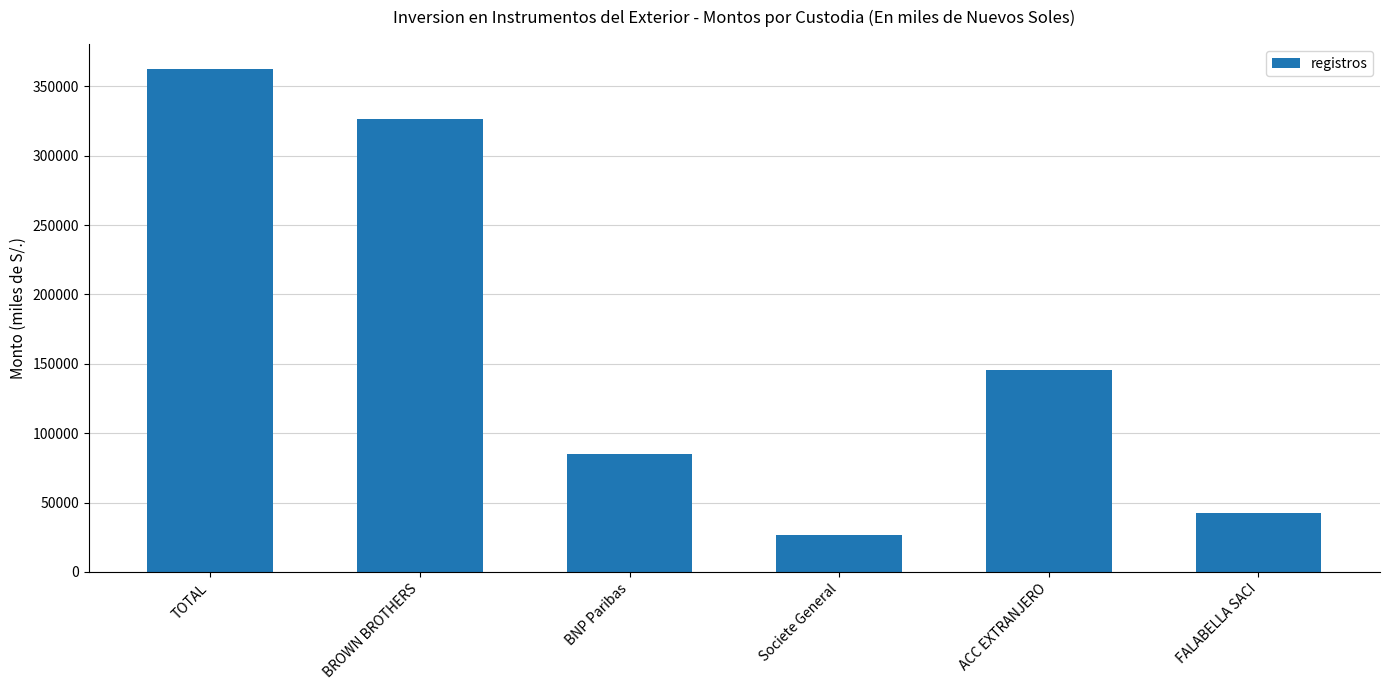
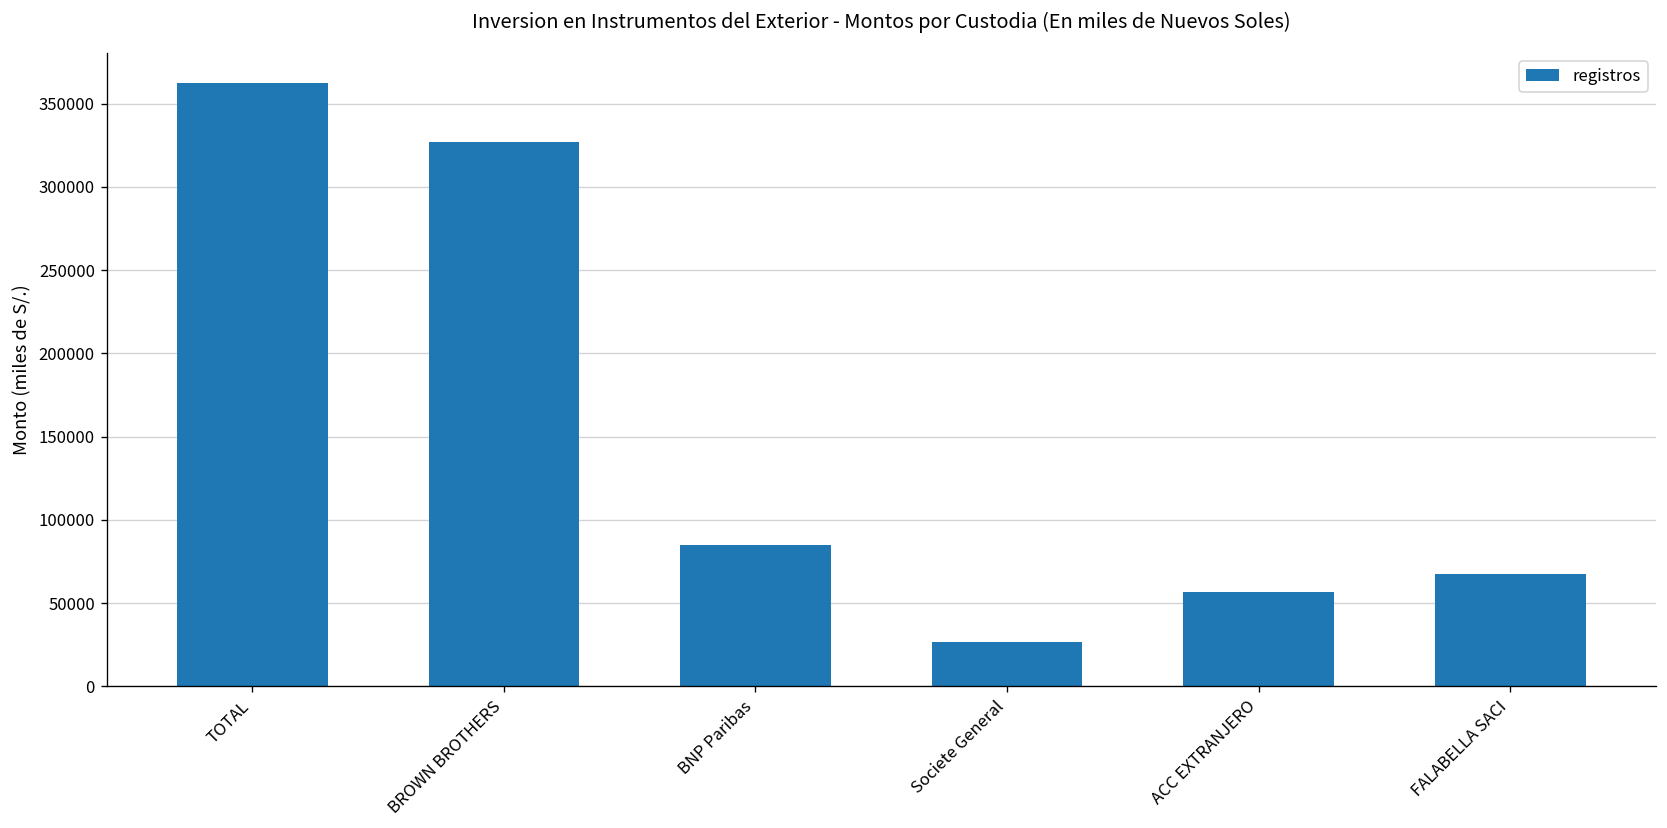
ACC EXTRANJERO: 146000 -> 56000
FALABELLA SACI: 43000 -> 68000
